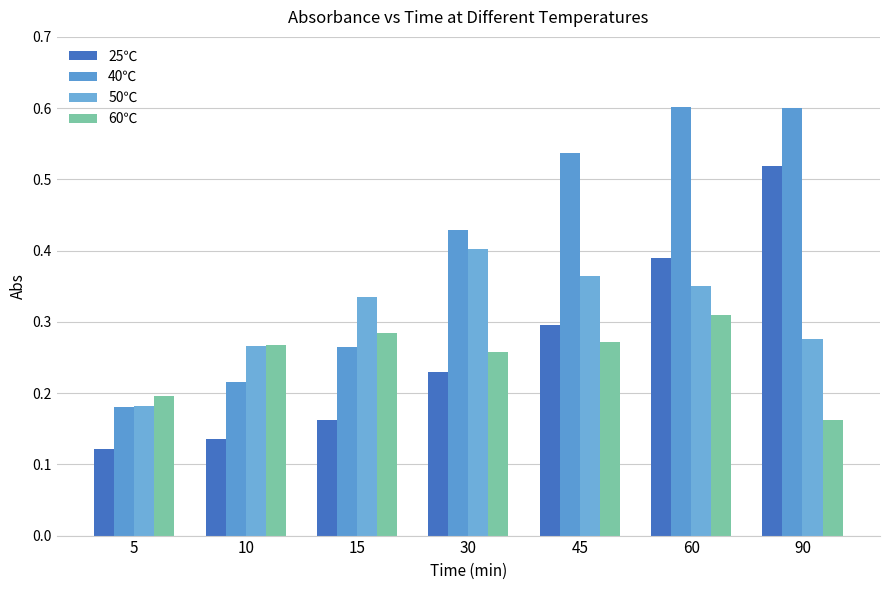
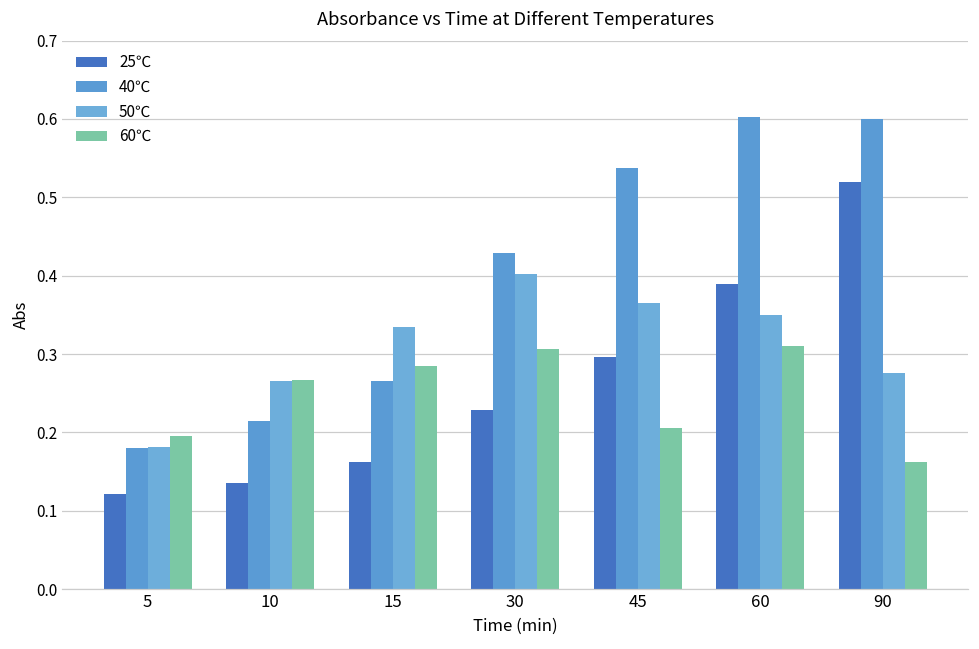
60℃, 30: 0.26 -> 0.31
60℃, 45: 0.27 -> 0.21
